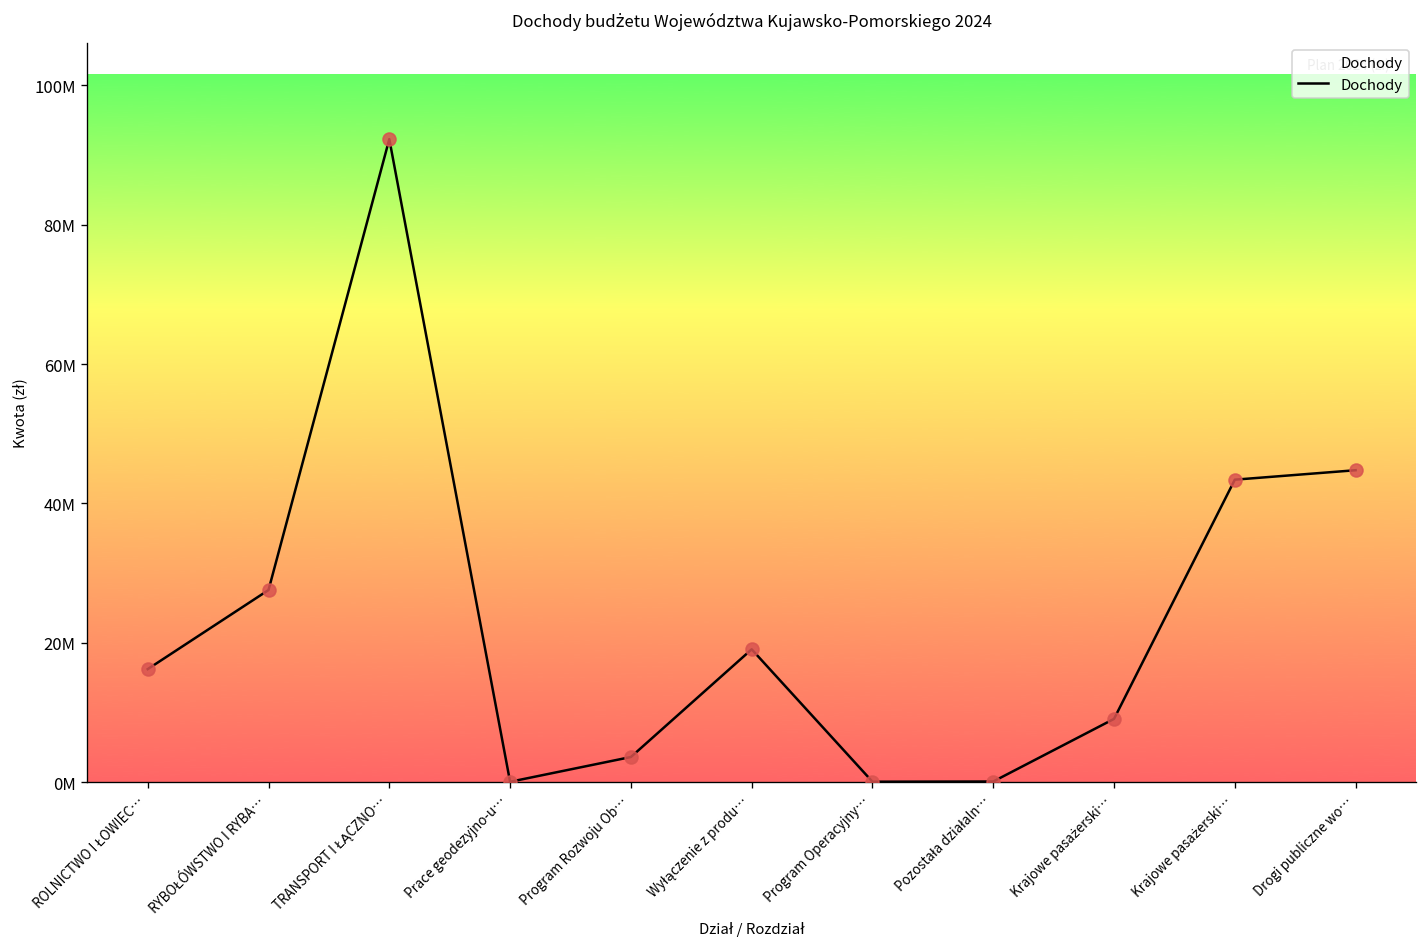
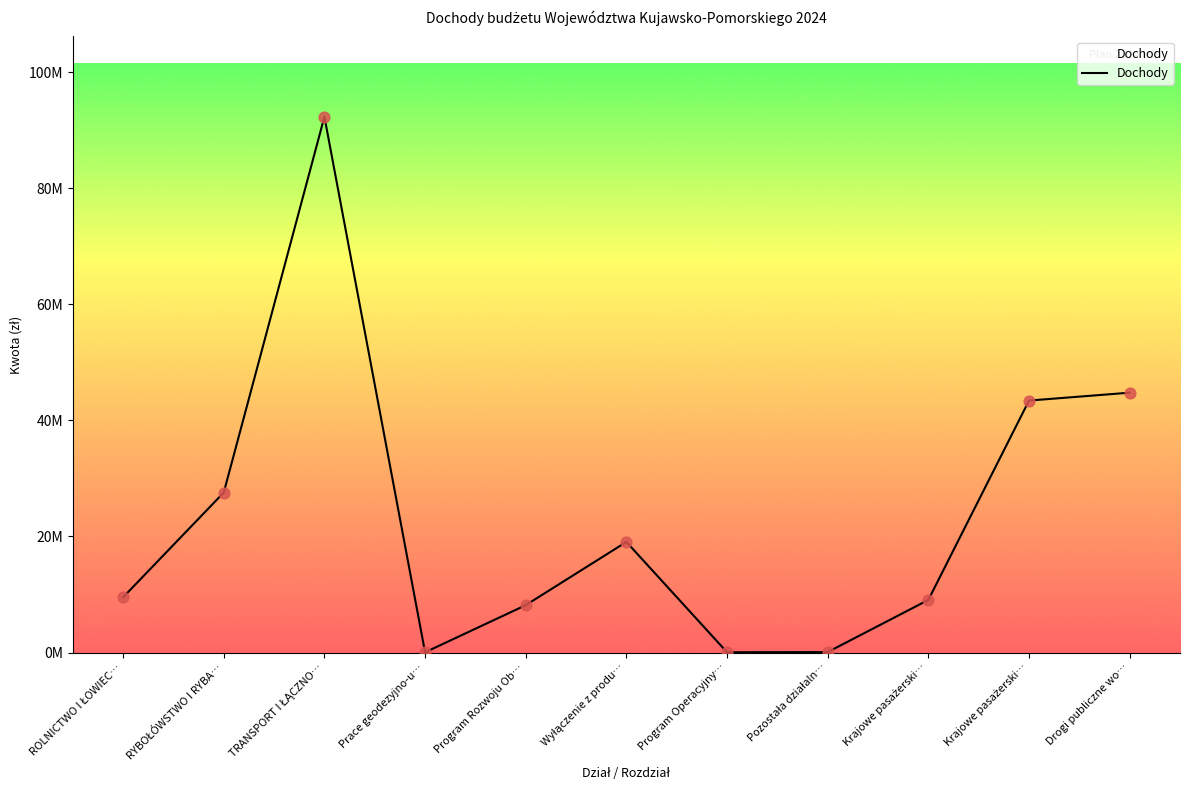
ROLNICTWO I ŁOWIEC…: 16000000 -> 10000000
Program Rozwoju Ob…: 4000000 -> 8000000
